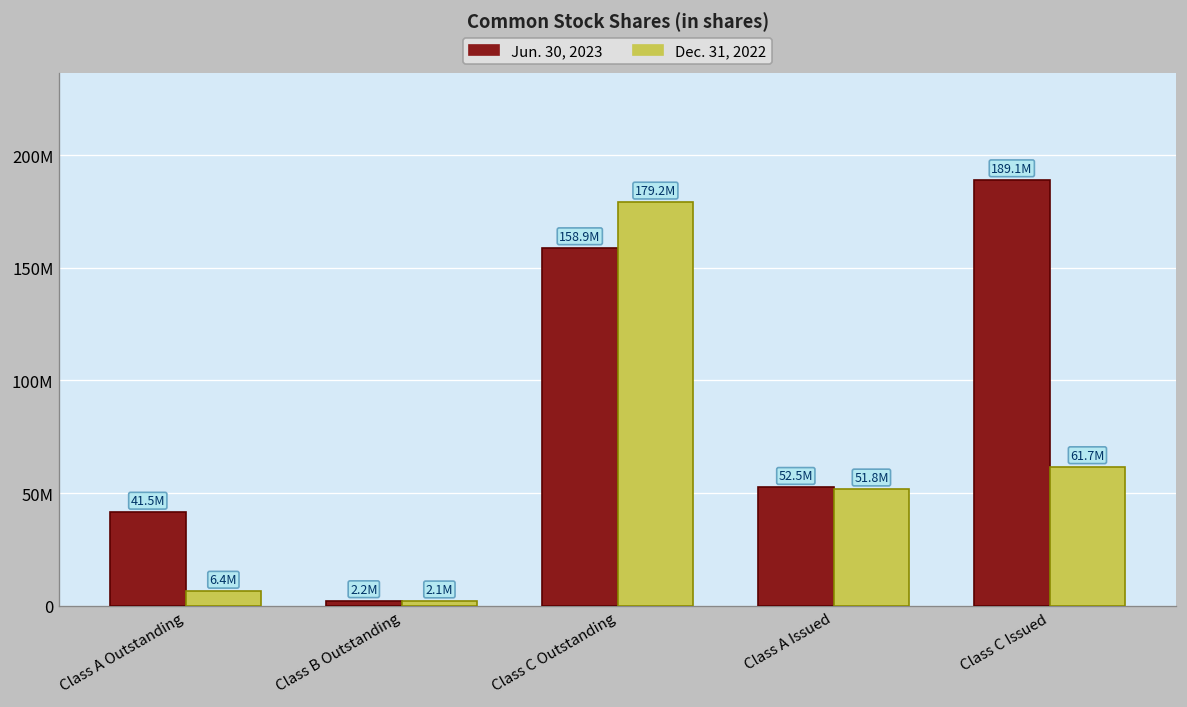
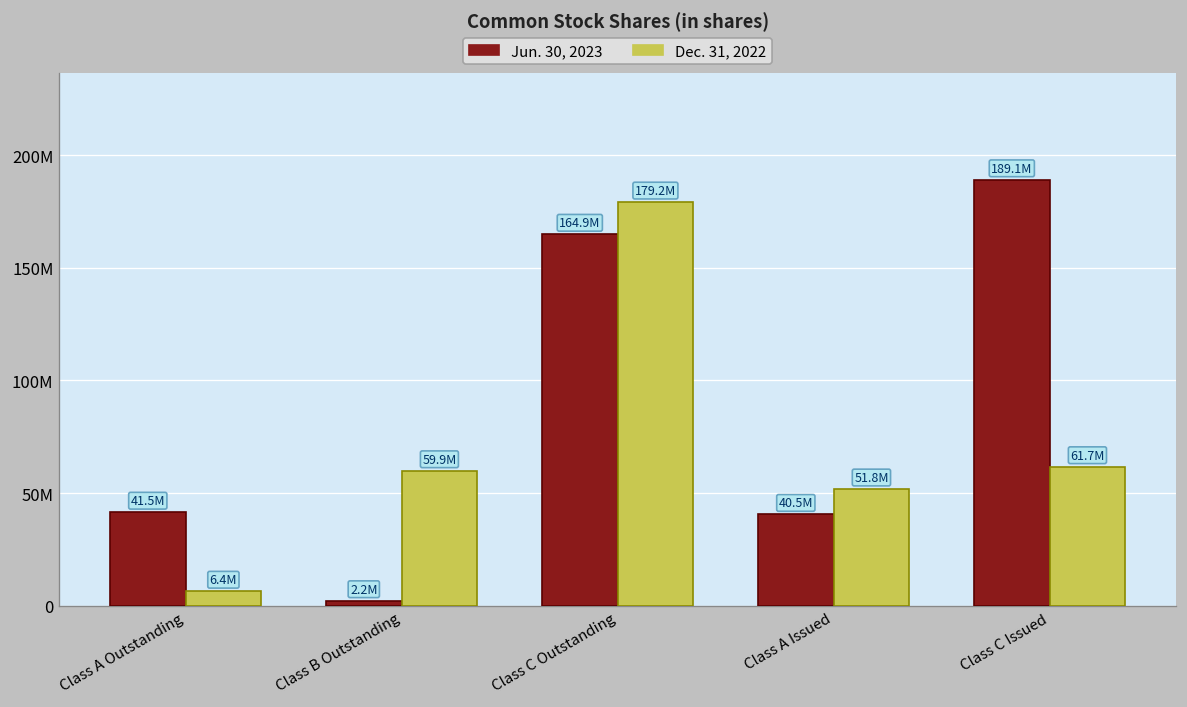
Dec. 31, 2022, Class B Outstanding: 2.1M -> 59.9M
Jun. 30, 2023, Class C Outstanding: 158.9M -> 164.9M
Jun. 30, 2023, Class A Issued: 52.5M -> 40.5M
